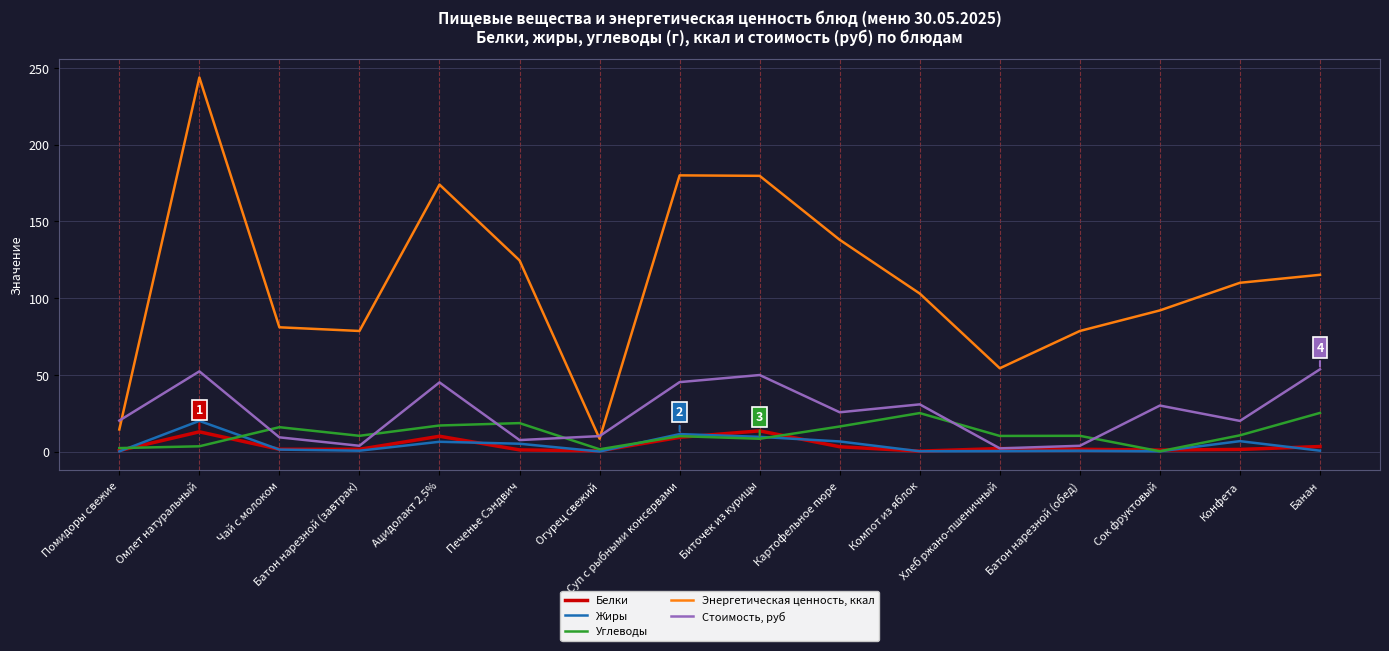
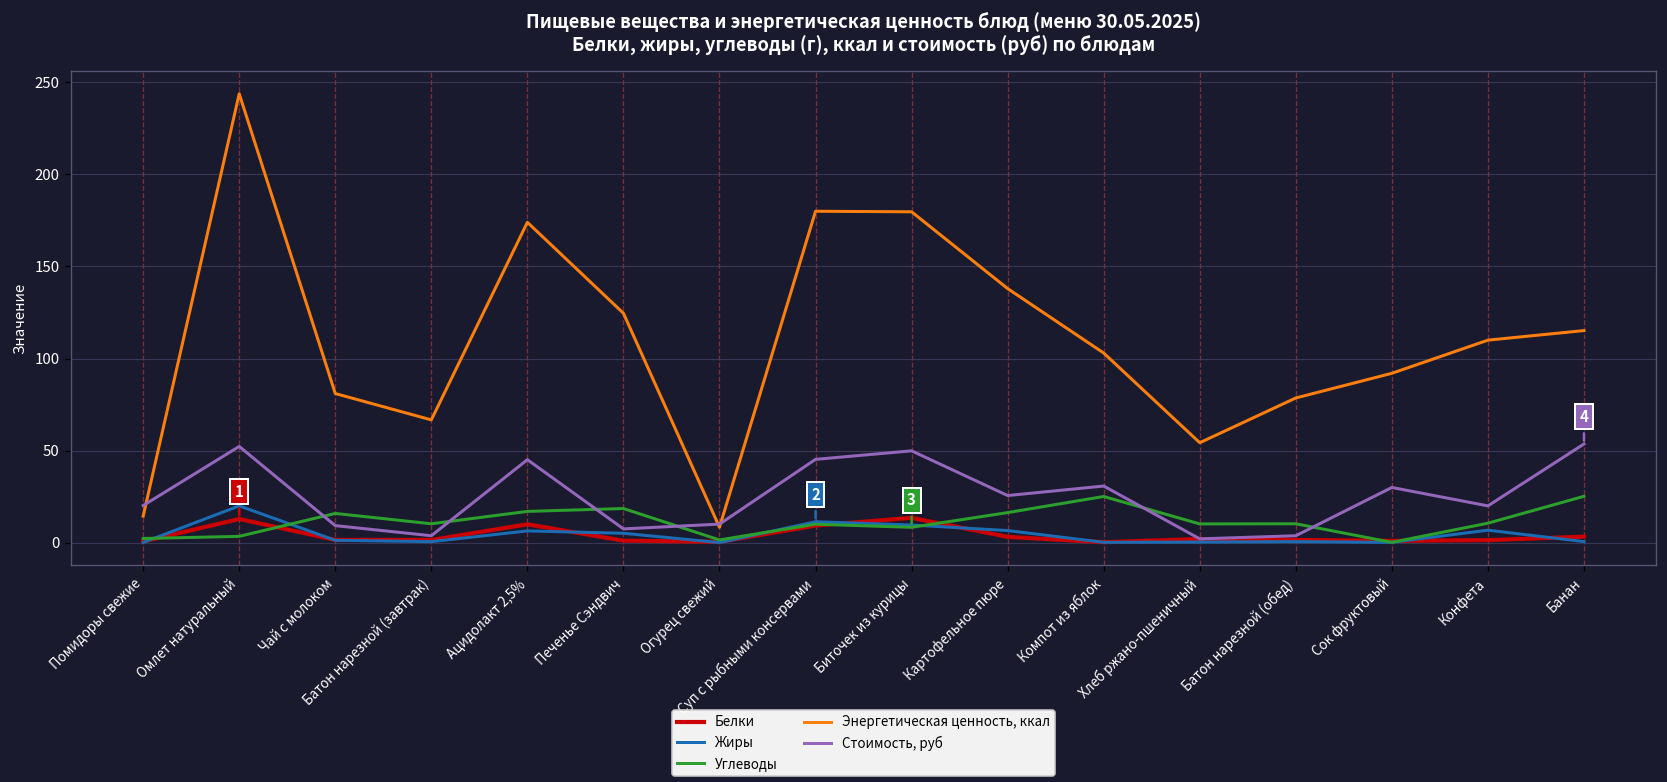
Энергетическая ценность, ккал, Батон нарезной (завтрак): 79 -> 67
